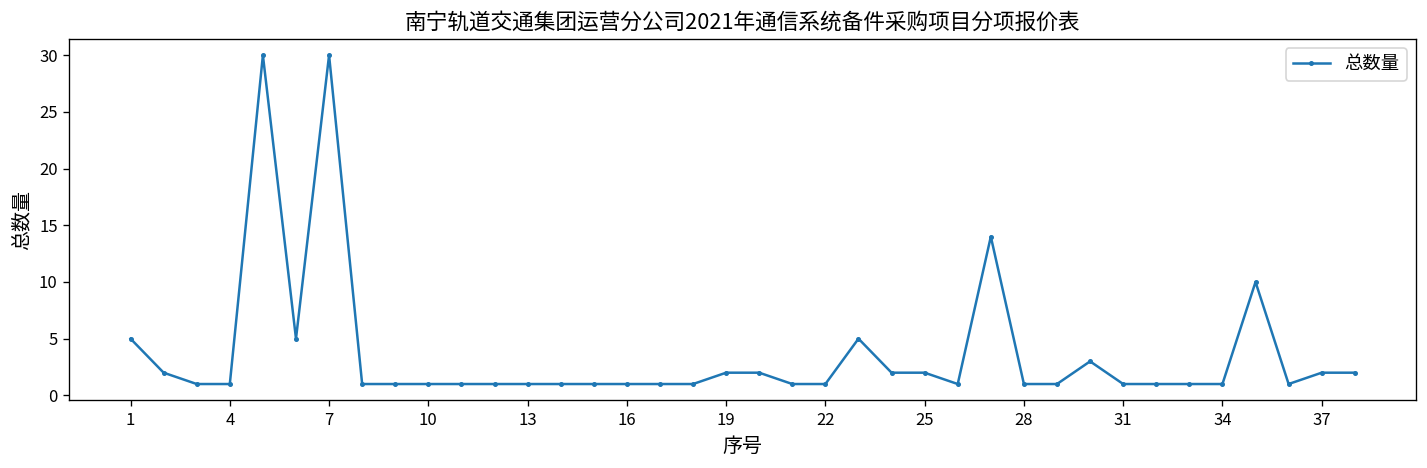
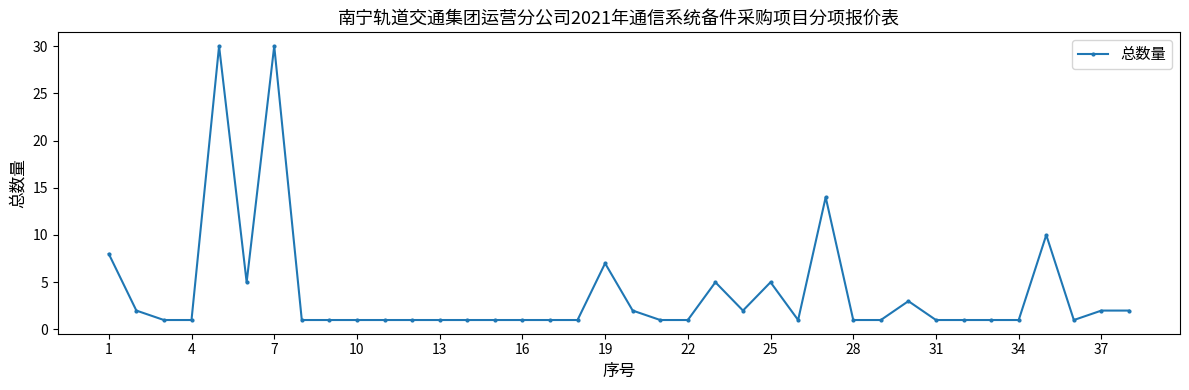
1: 5 -> 8
19: 2 -> 7
25: 2 -> 5
